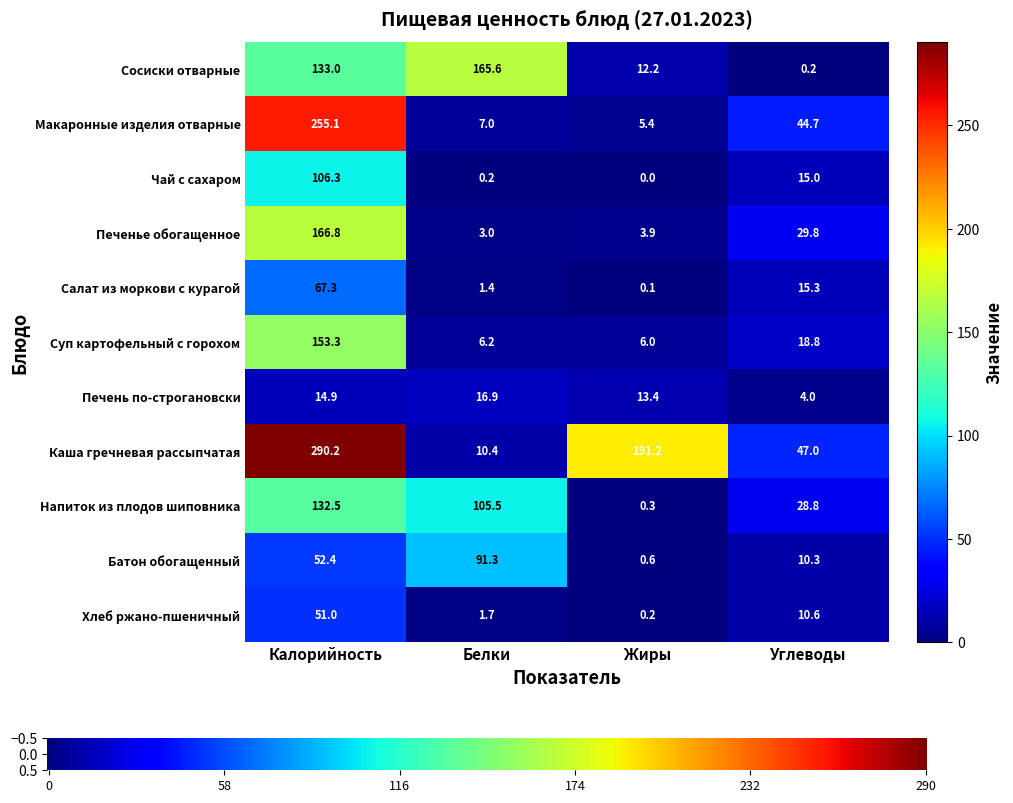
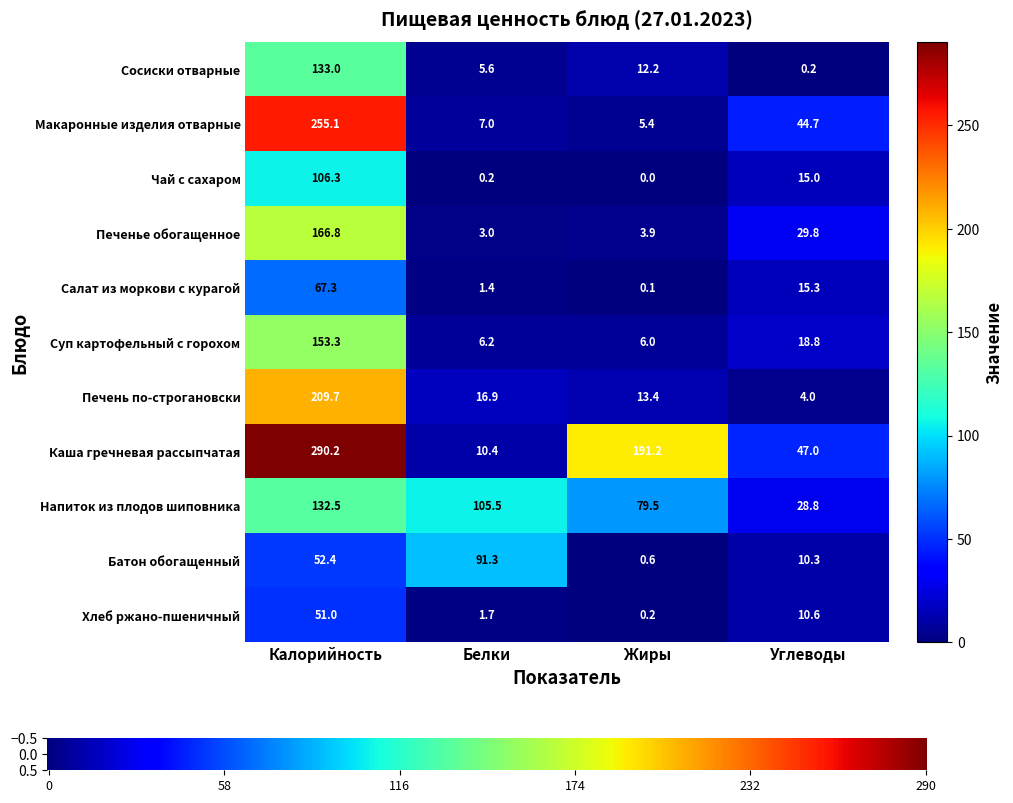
Сосиски отварные, Белки: 165.6 -> 5.6
Печень по-строгановски, Калорийность: 14.9 -> 209.7
Напиток из плодов шиповника, Жиры: 0.3 -> 79.5
